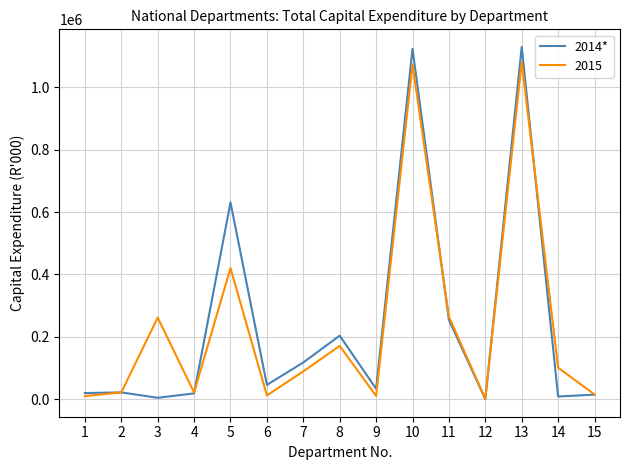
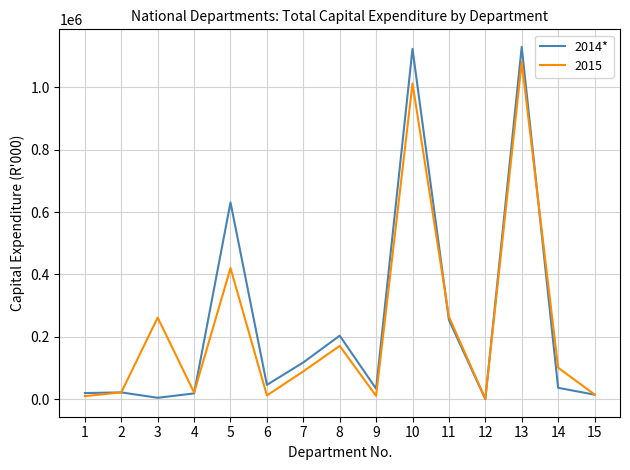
2015, 10: 1070000 -> 1010000
2014*, 14: 10000 -> 40000
